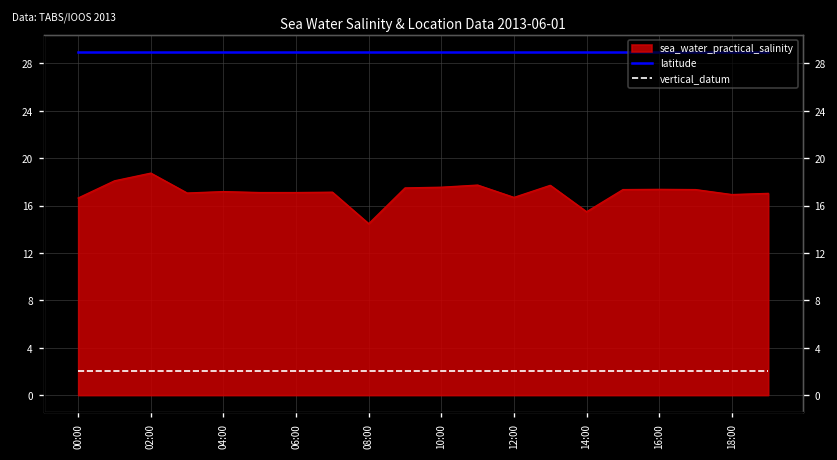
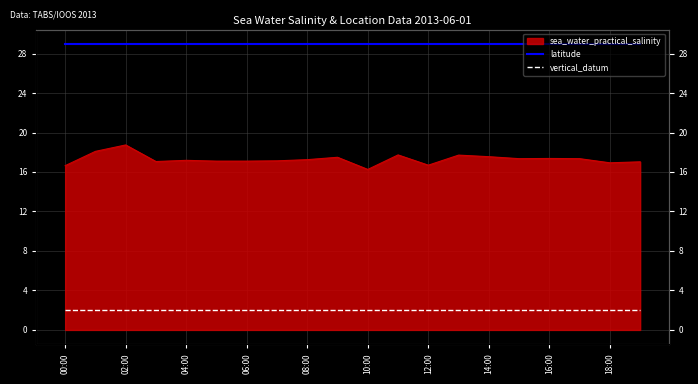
sea_water_practical_salinity, 08:00: 14 -> 17
sea_water_practical_salinity, 10:00: 18 -> 16
sea_water_practical_salinity, 14:00: 15 -> 18
